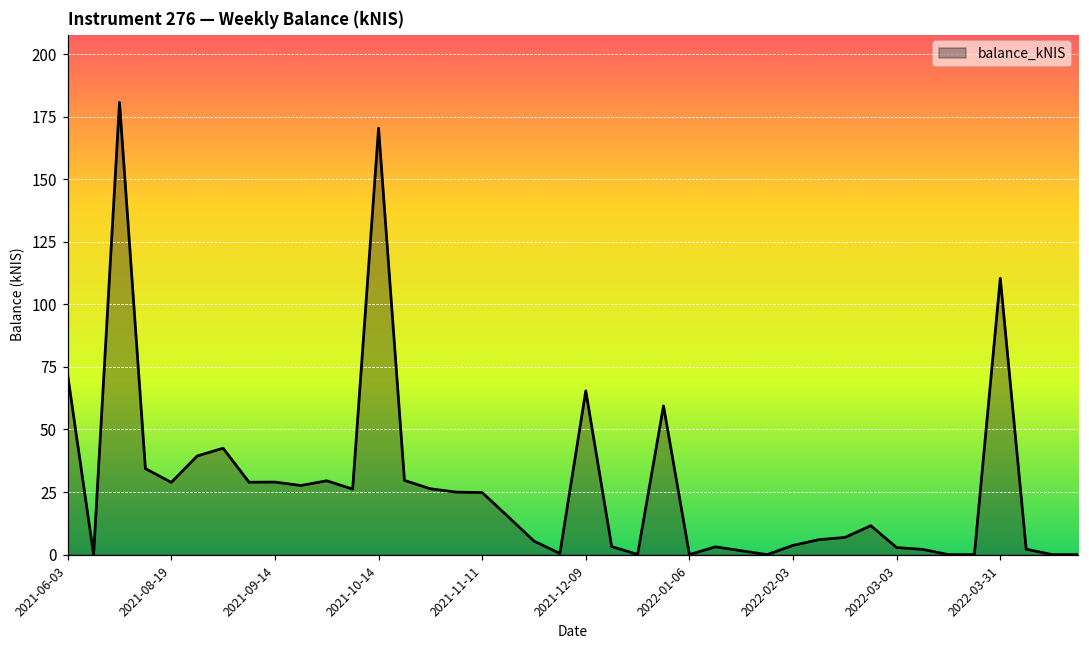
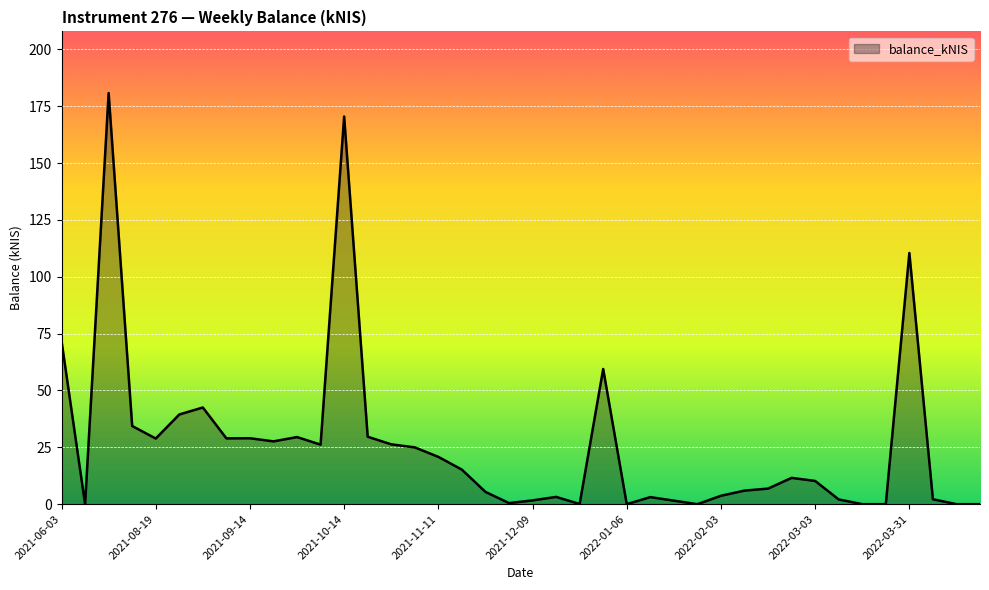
2021-11-11: 25 -> 21
2021-12-09: 65 -> 2
2022-03-03: 3 -> 10
